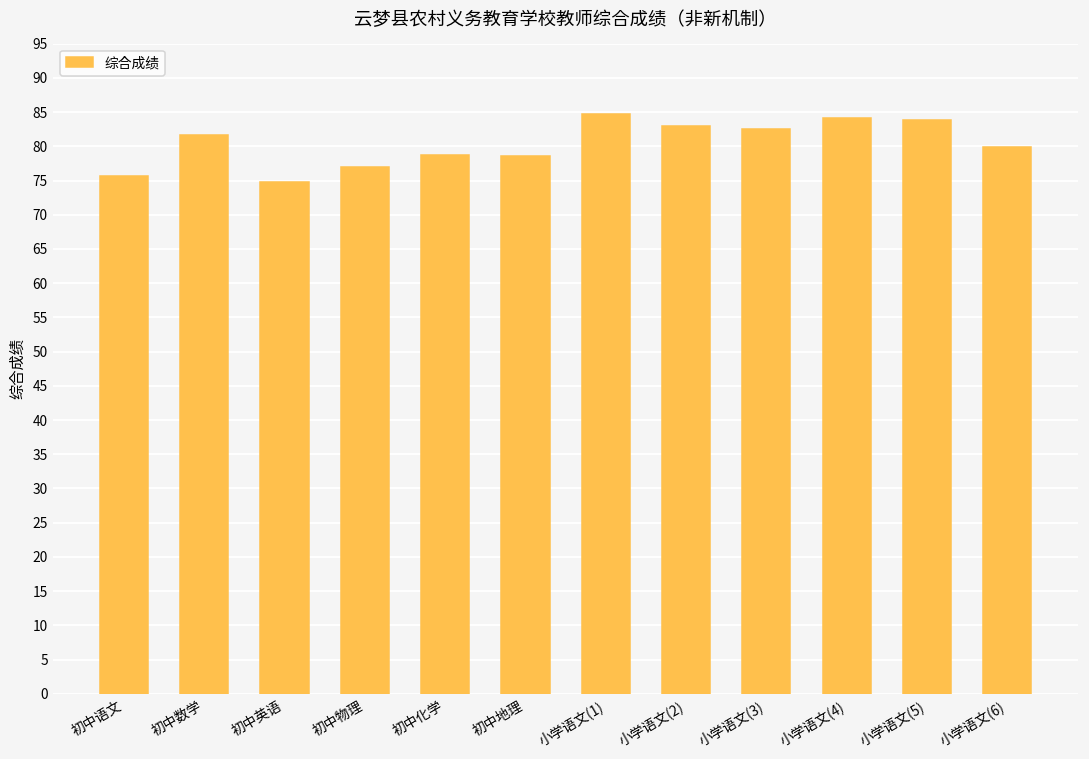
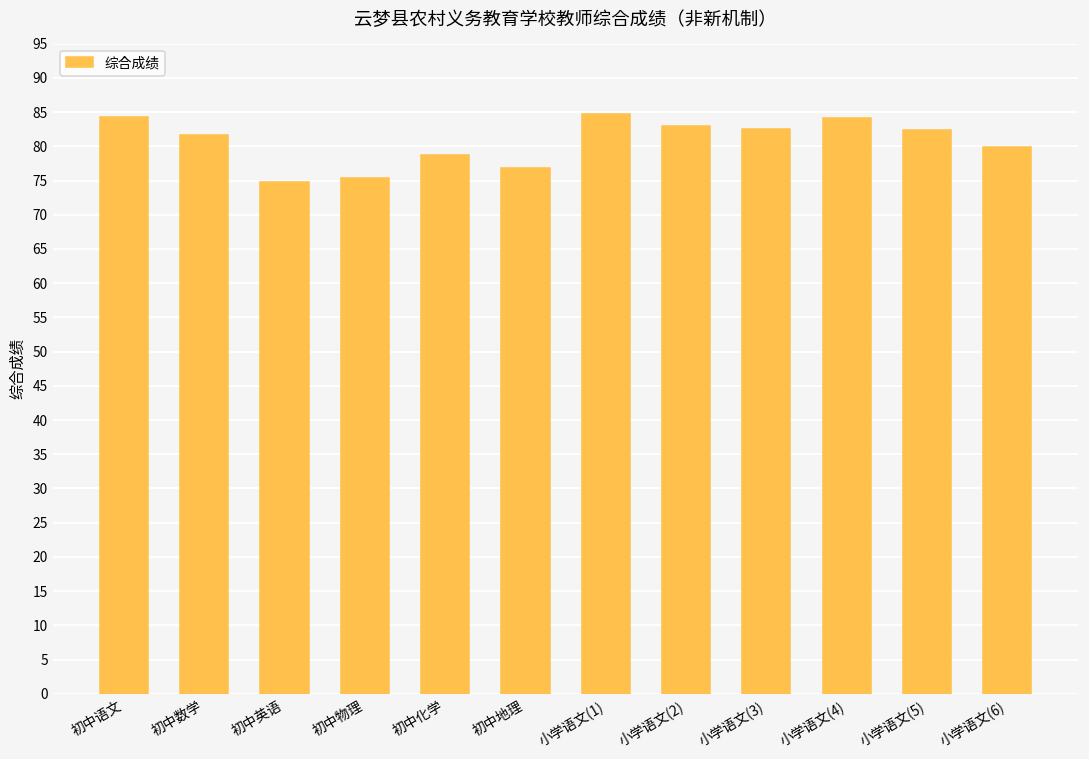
初中语文: 76 -> 84
初中物理: 77 -> 75
初中地理: 79 -> 77
小学语文(5): 84 -> 82
